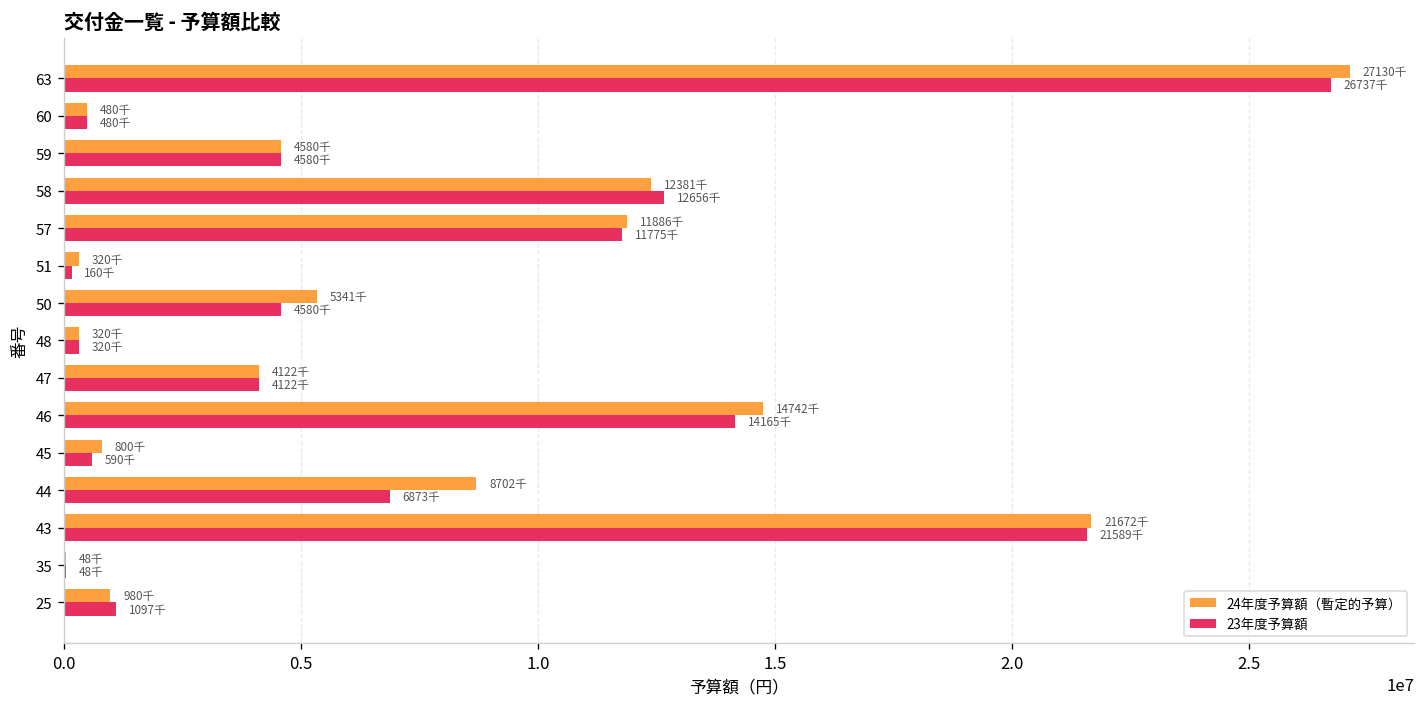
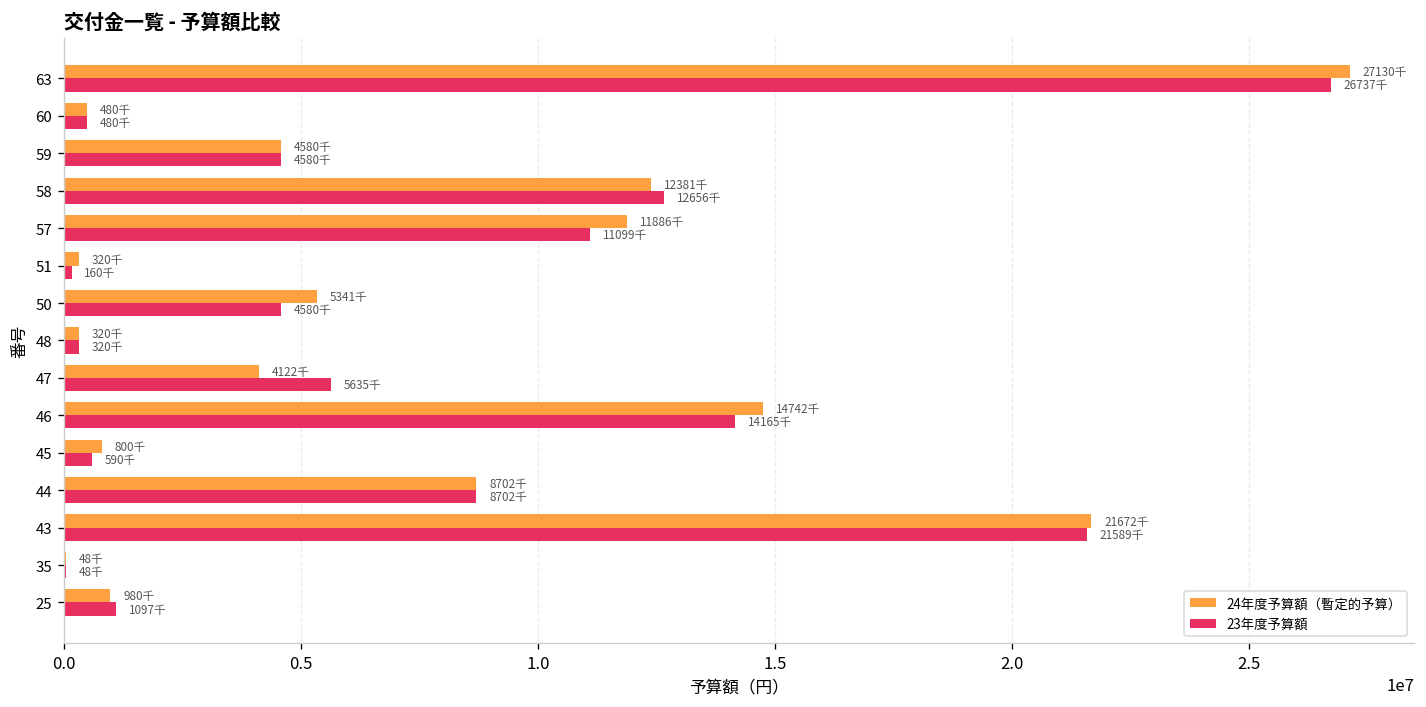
23年度予算額, 57: 11775千 -> 11099千
23年度予算額, 47: 4122千 -> 5635千
23年度予算額, 44: 6873千 -> 8702千
